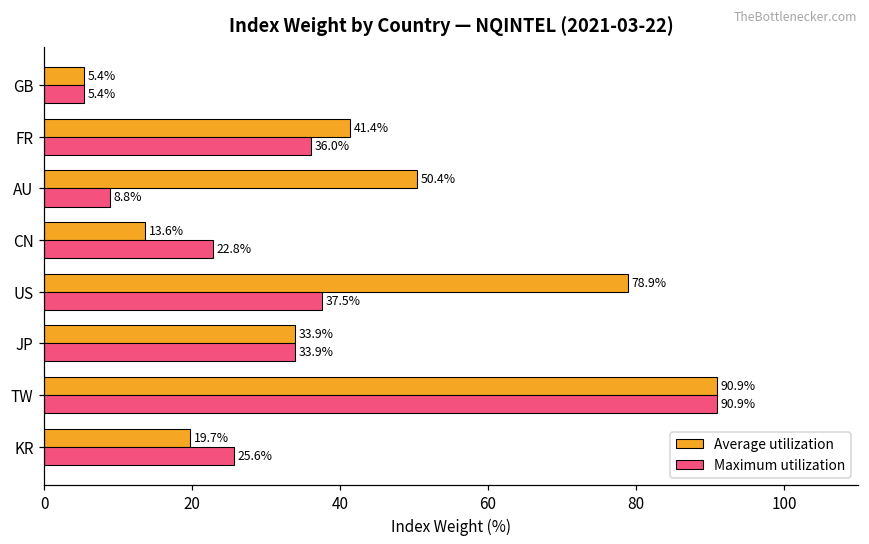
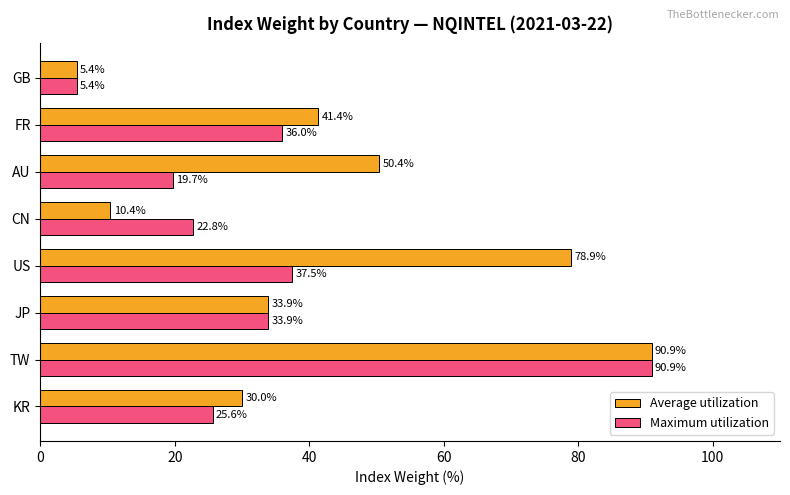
Maximum utilization, AU: 8.8% -> 19.7%
Average utilization, CN: 13.6% -> 10.4%
Average utilization, KR: 19.7% -> 30.0%
